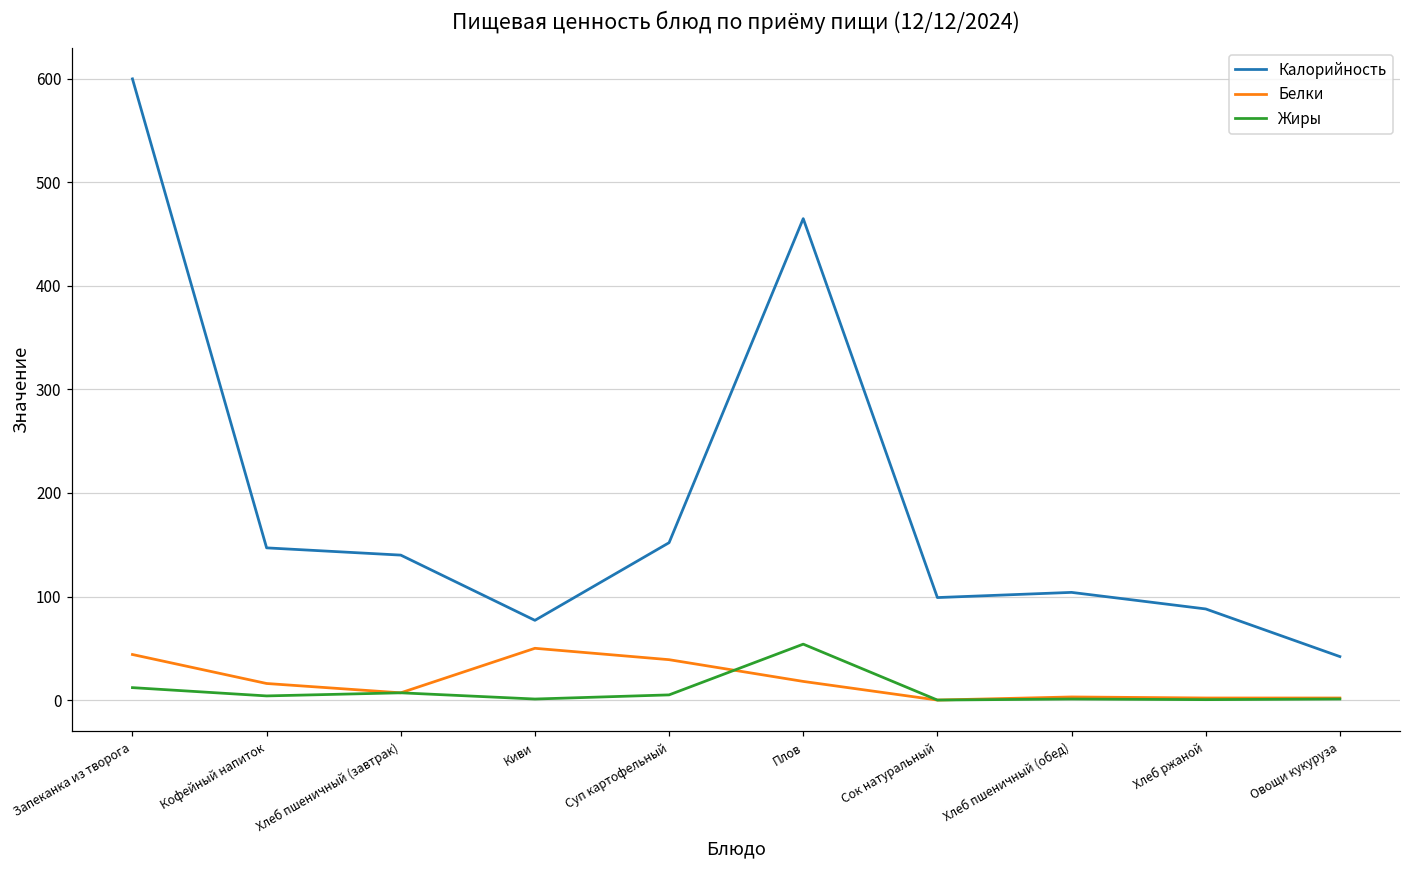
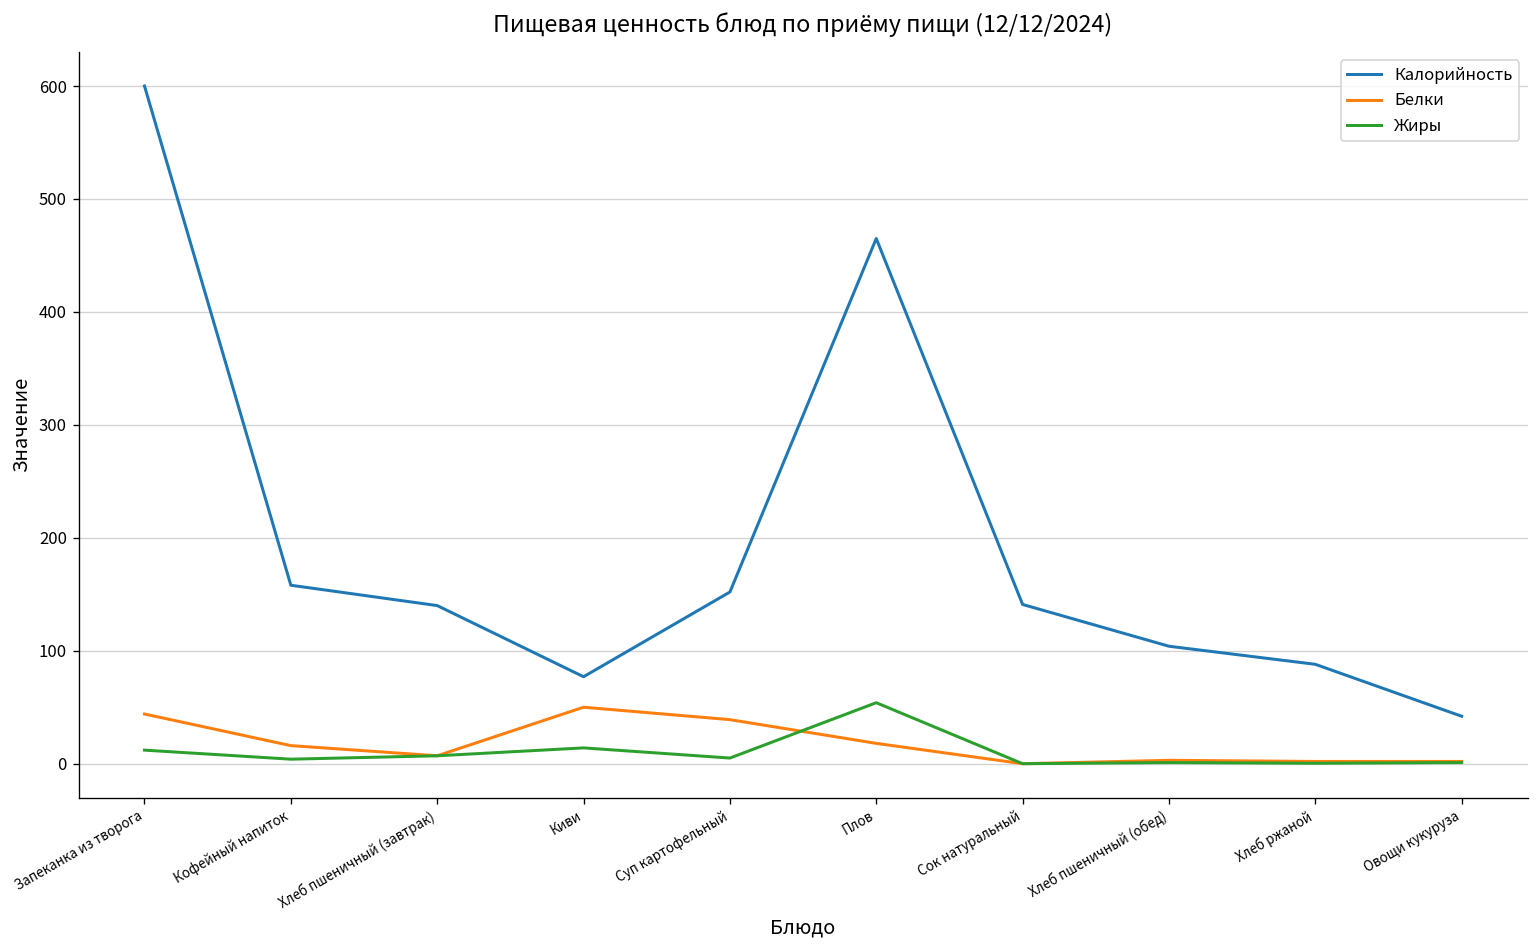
Калорийность, Кофейный напиток: 150 -> 160
Жиры, Киви: 0 -> 10
Калорийность, Сок натуральный: 100 -> 140
